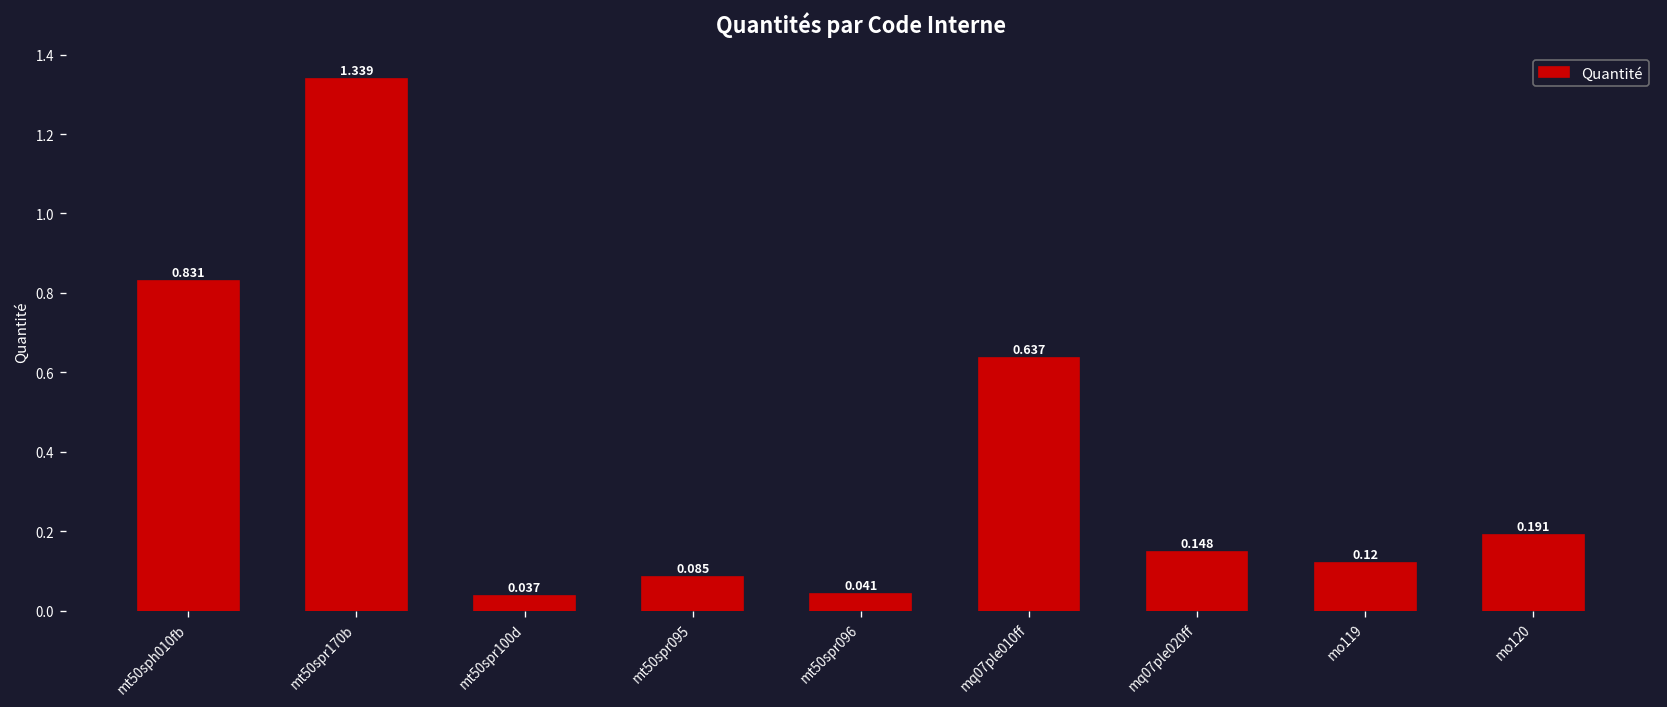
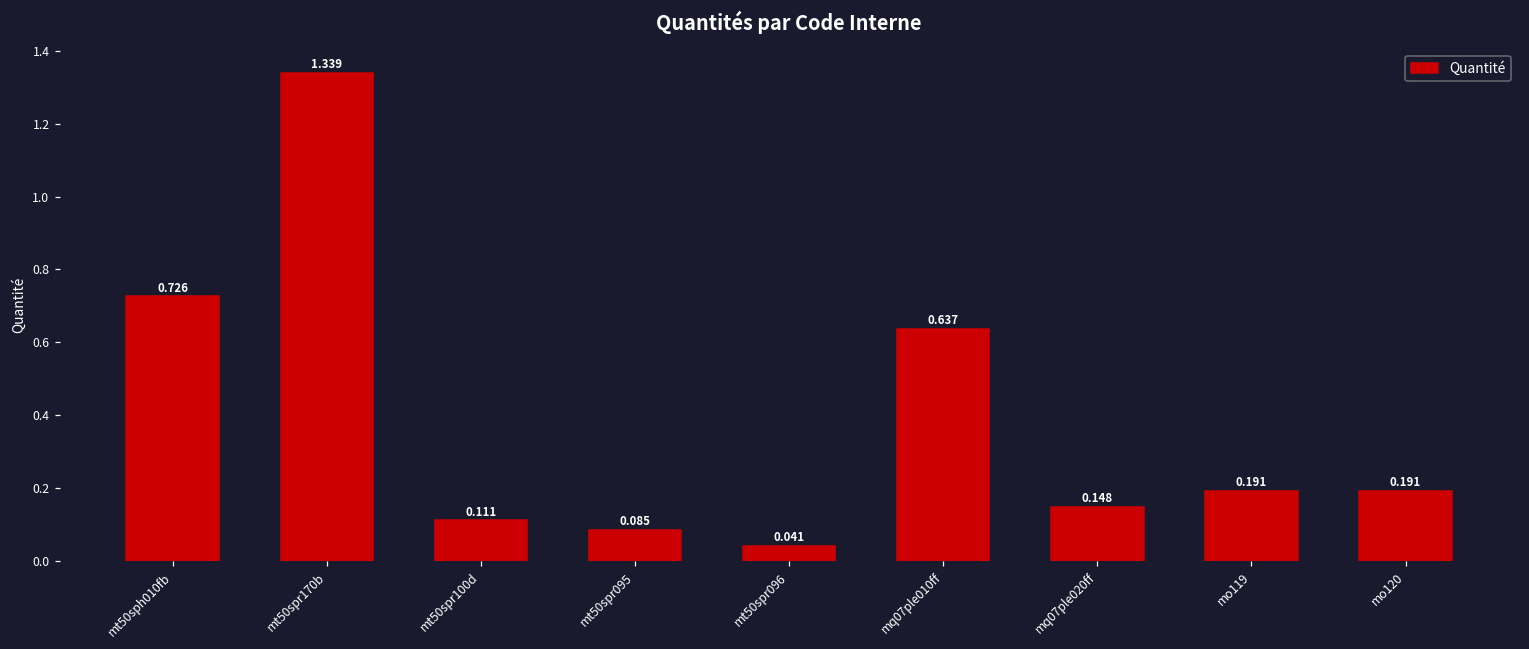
mt50sph010fb: 0.831 -> 0.726
mt50spr100d: 0.037 -> 0.111
mo119: 0.12 -> 0.191
